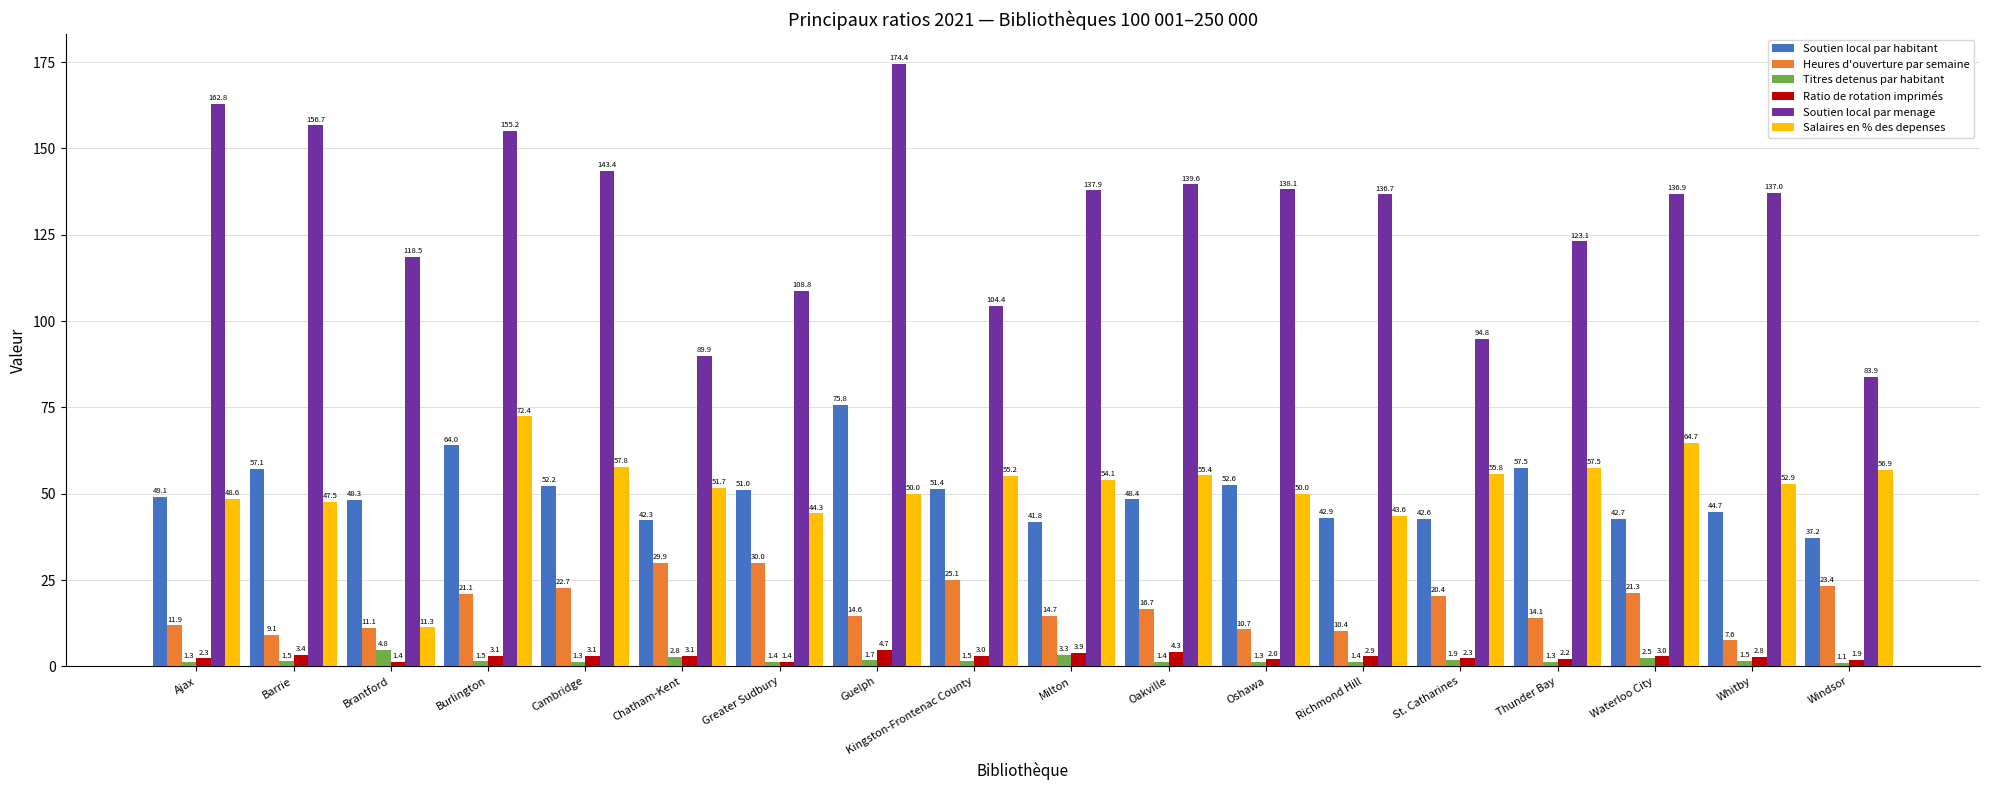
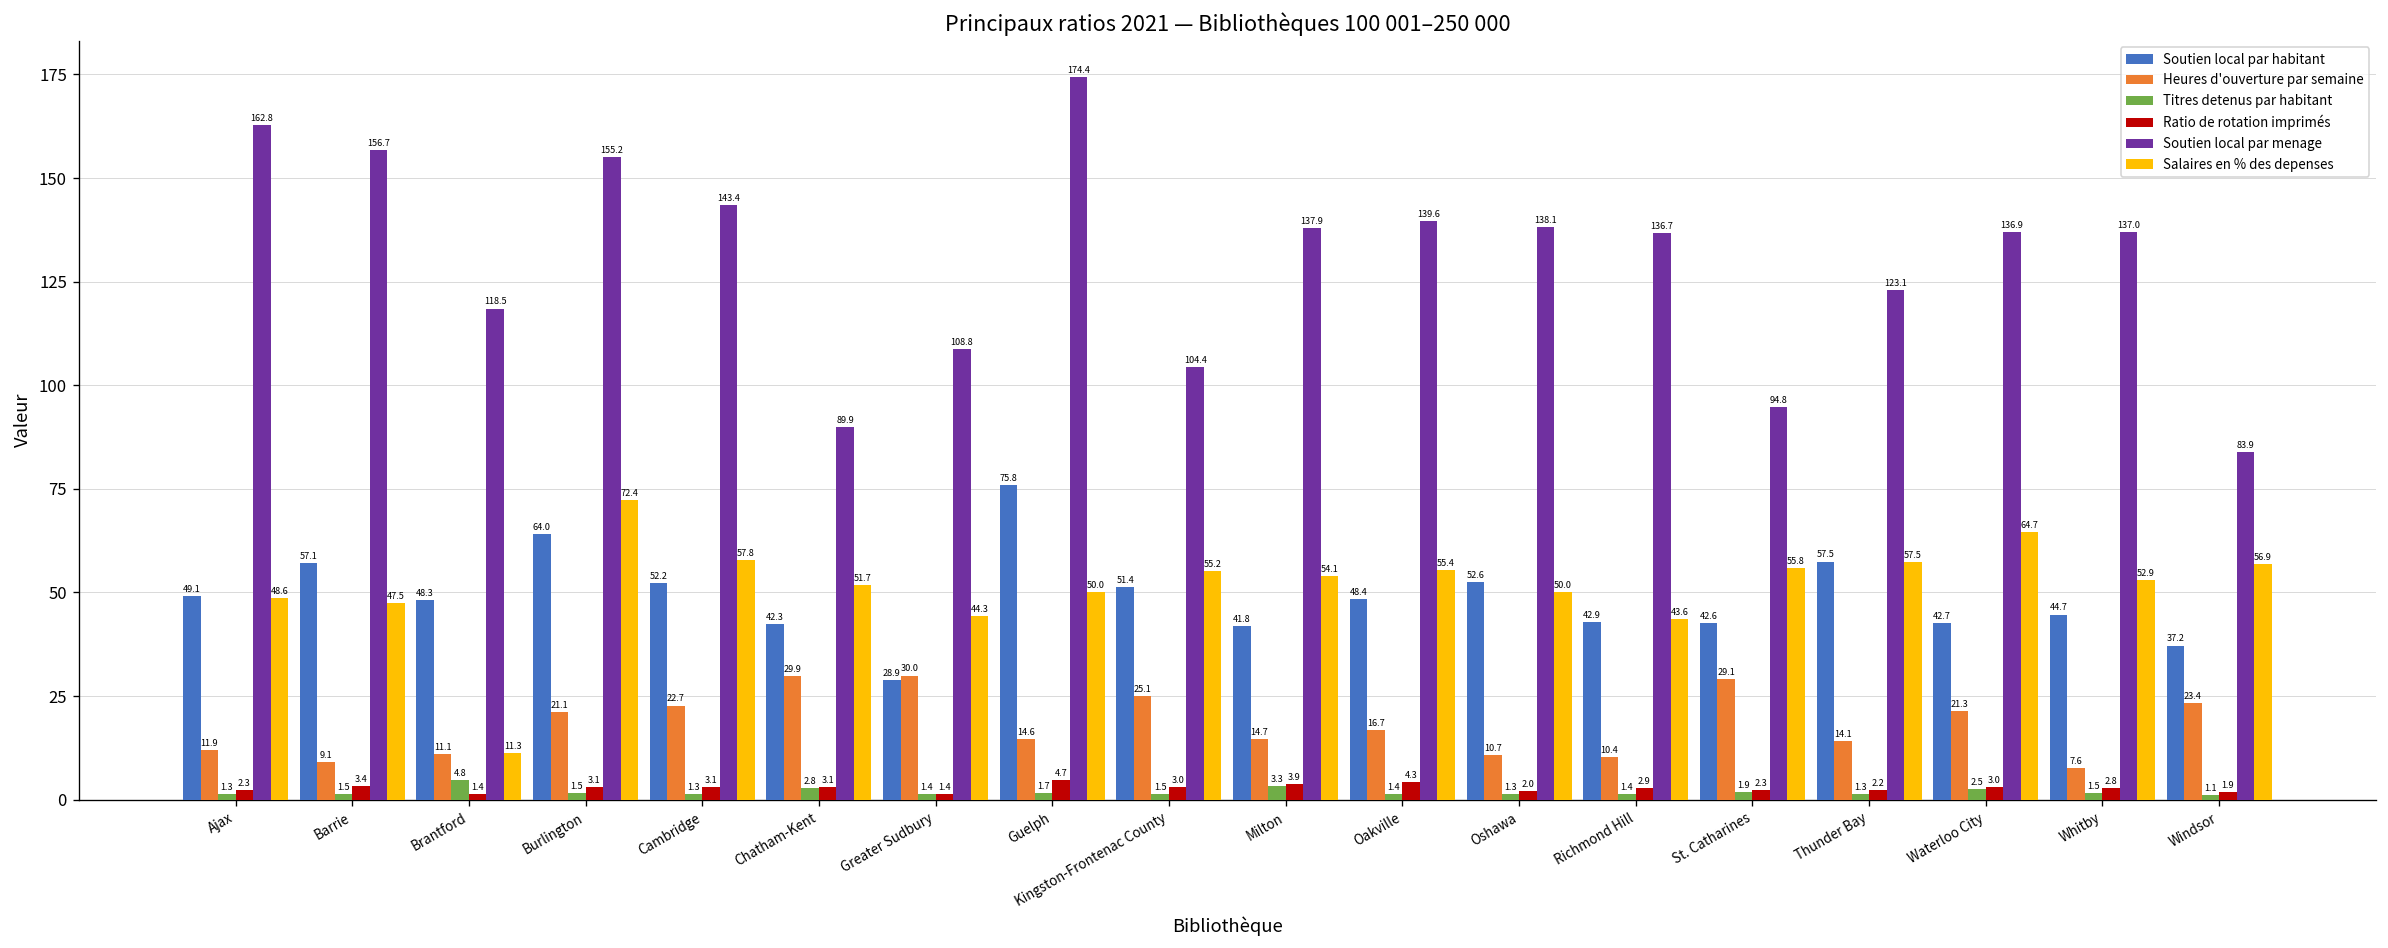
Soutien local par habitant, Greater Sudbury: 51.0 -> 28.9
Heures d'ouverture par semaine, St. Catharines: 20.4 -> 29.1
